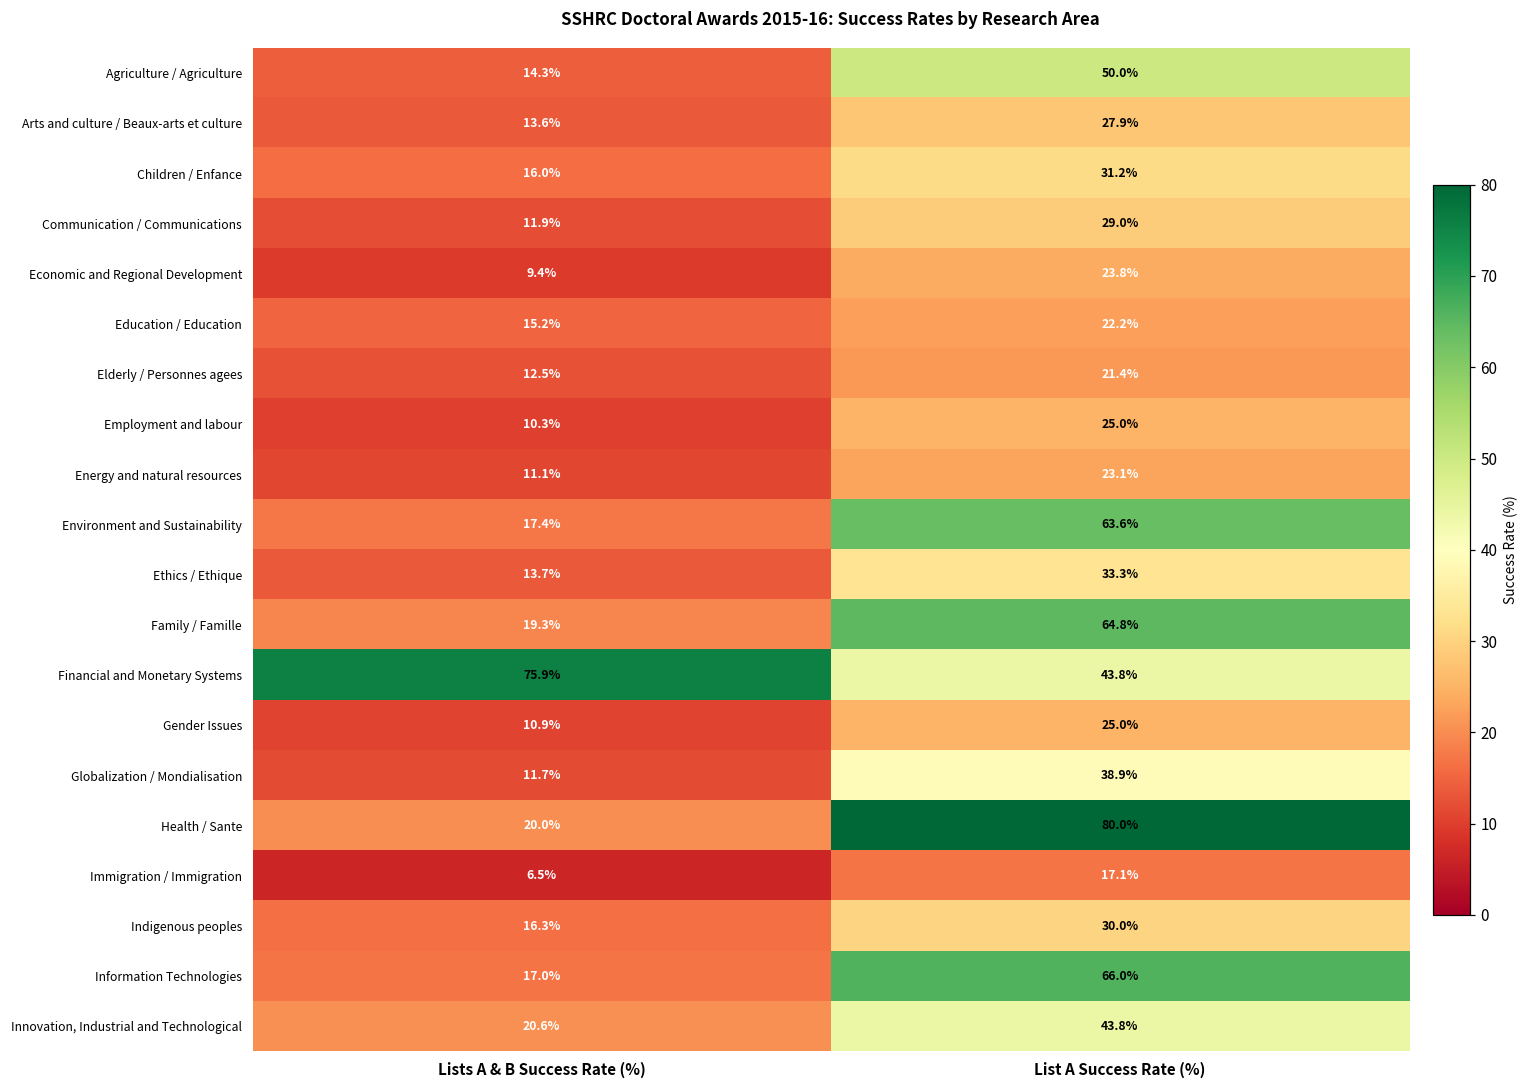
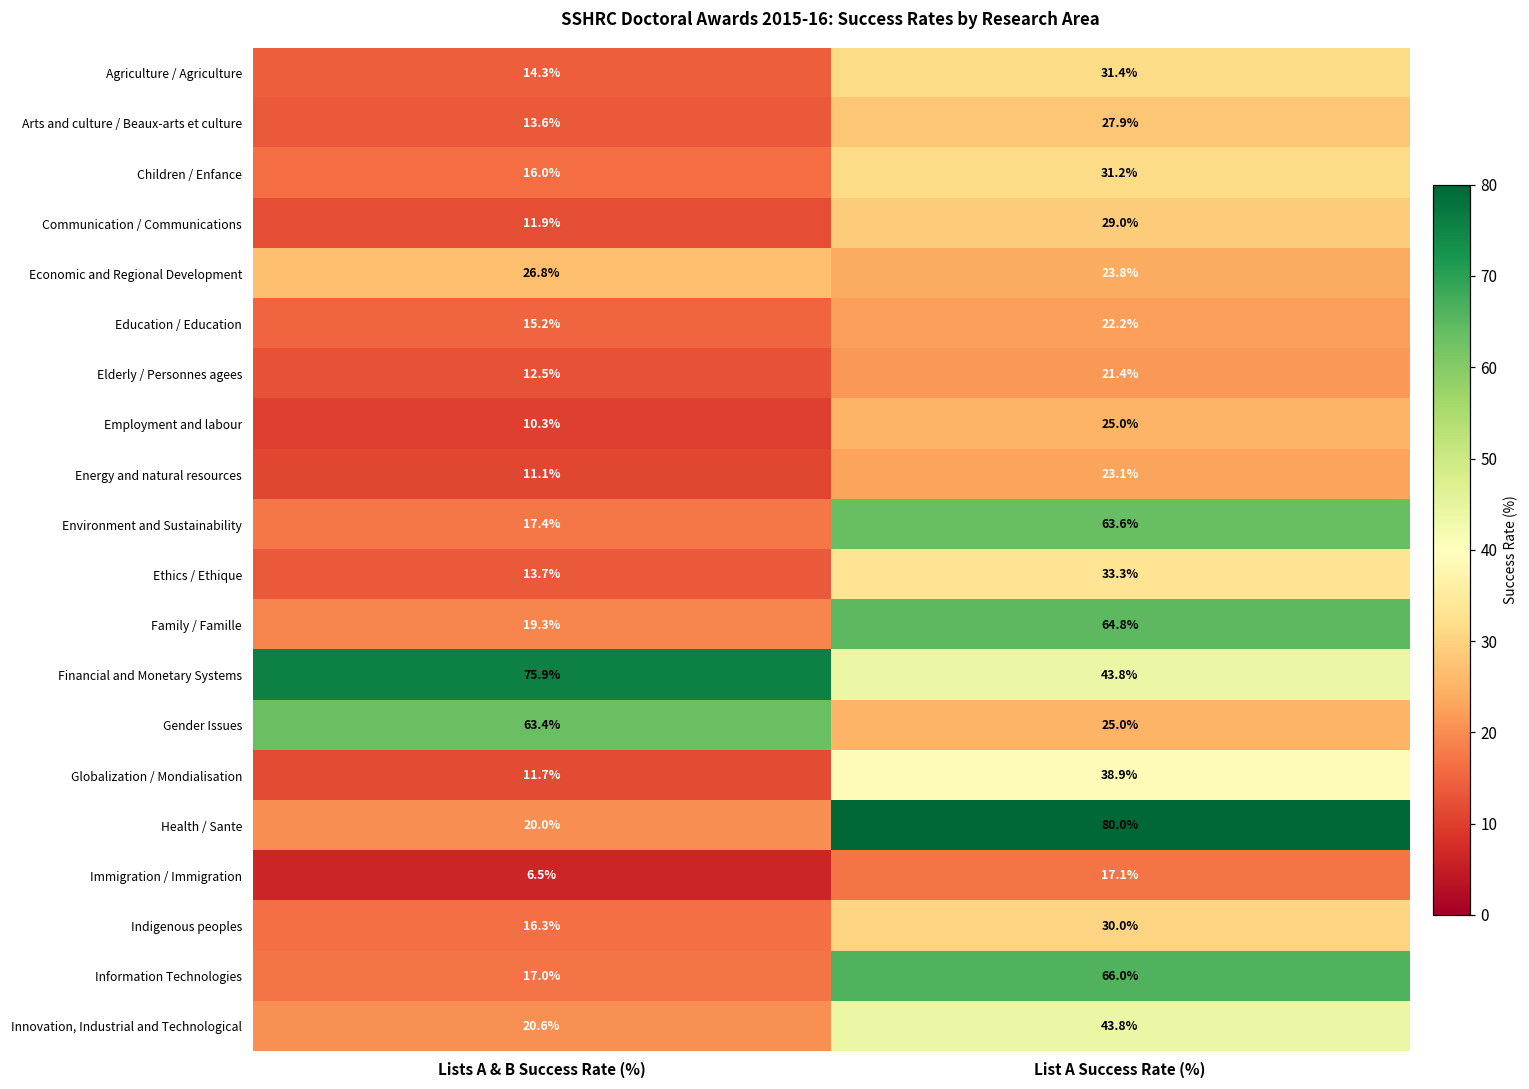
Agriculture / Agriculture, List A Success Rate (%): 50.0% -> 31.4%
Economic and Regional Development, Lists A & B Success Rate (%): 9.4% -> 26.8%
Gender Issues, Lists A & B Success Rate (%): 10.9% -> 63.4%
